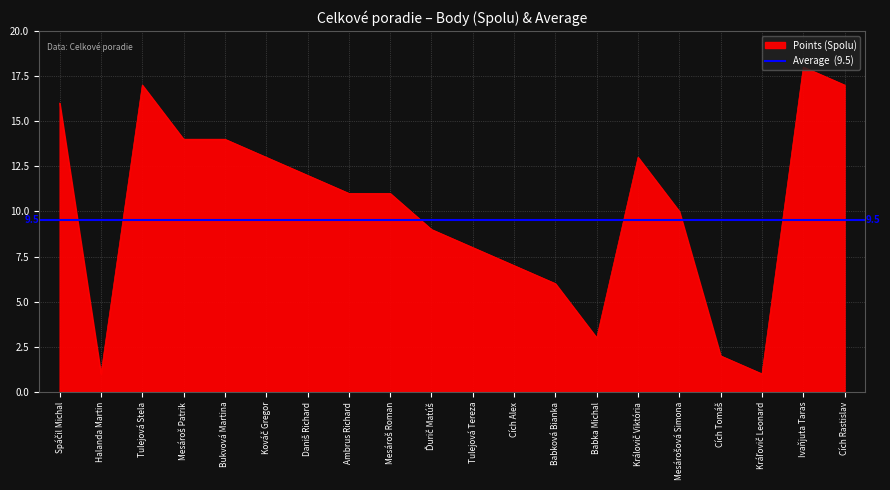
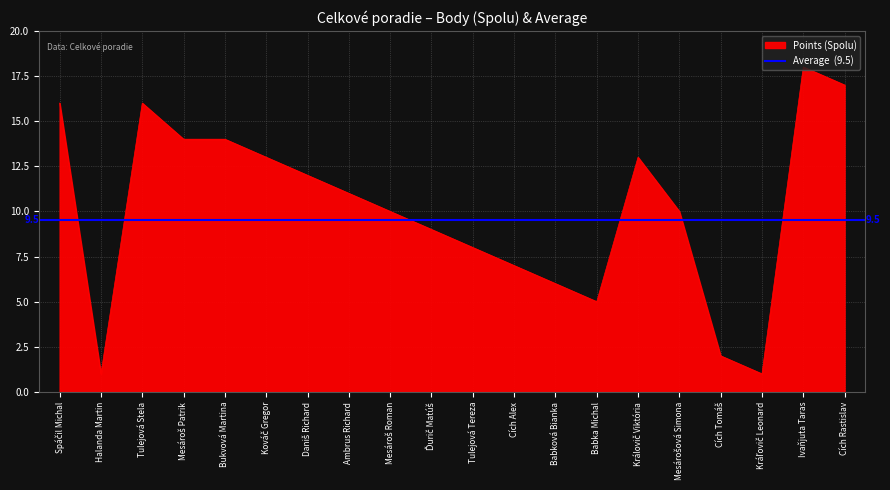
Tulejová Stela: 17 -> 16
Mesároš Roman: 11 -> 10
Babka Michal: 3 -> 5
